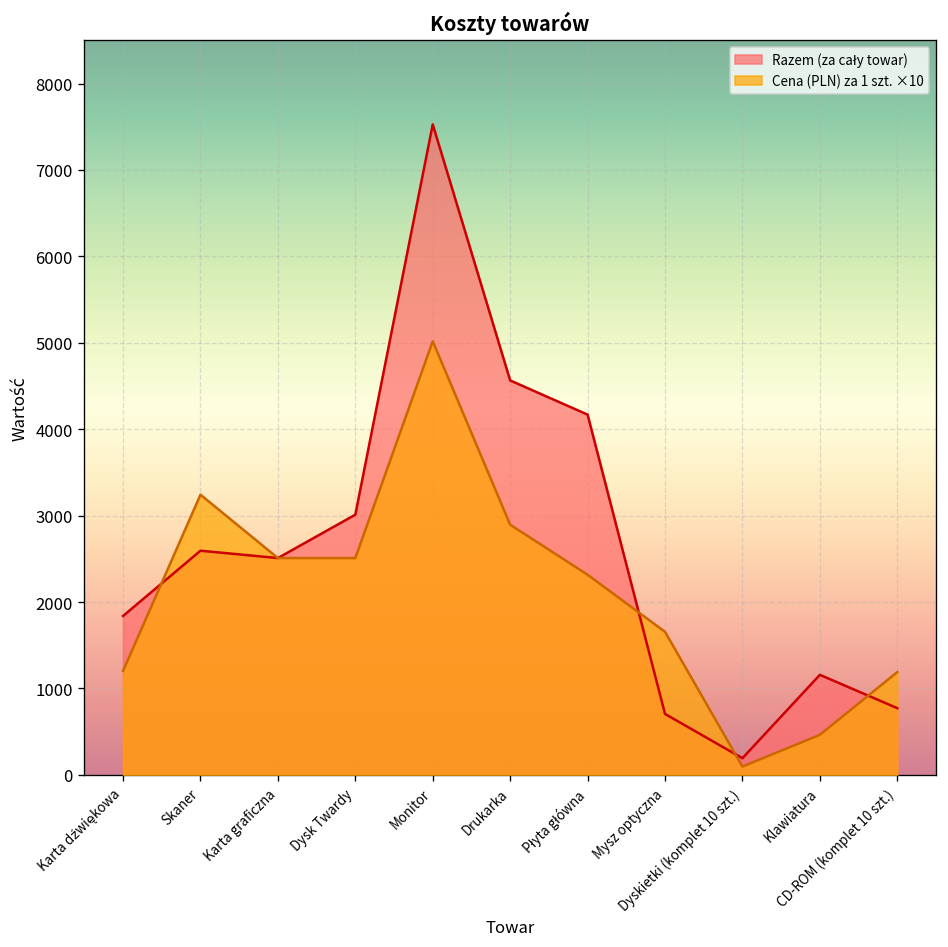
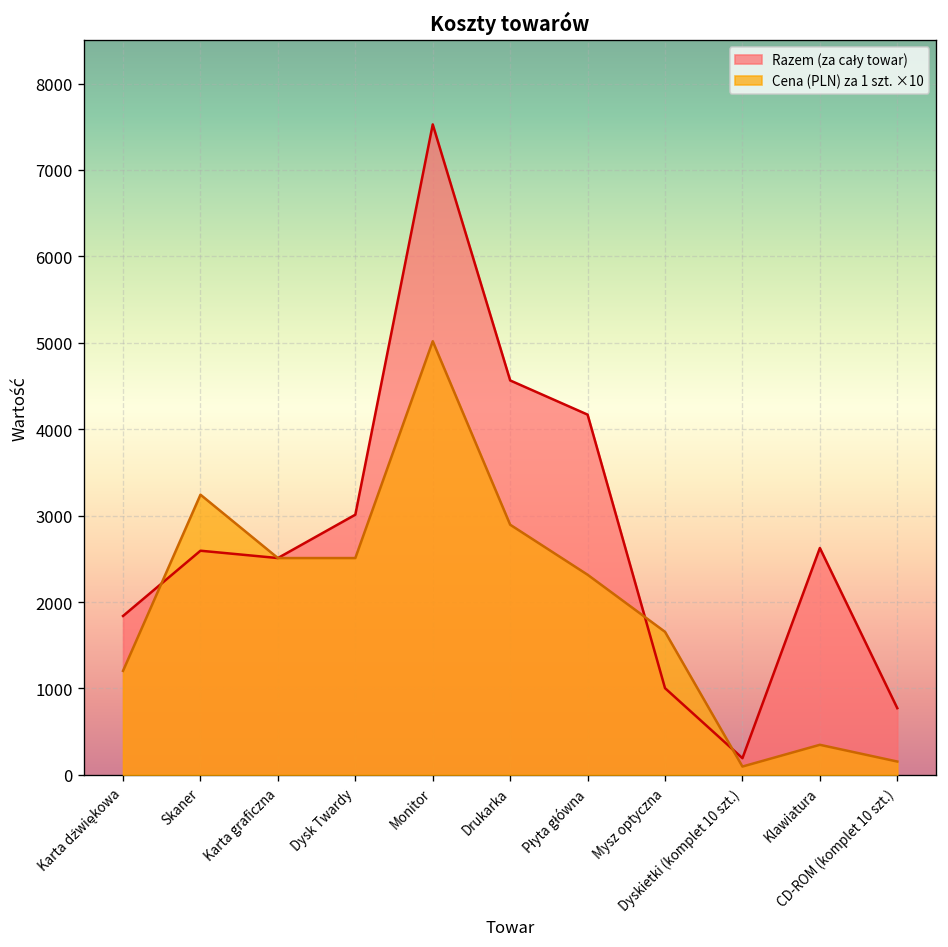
Razem (za cały towar), Mysz optyczna: 700 -> 1000
Razem (za cały towar), Klawiatura: 1200 -> 2600
Cena (PLN) za 1 szt. ×10, Klawiatura: 500 -> 300
Cena (PLN) za 1 szt. ×10, CD-ROM (komplet 10 szt.): 1200 -> 200
